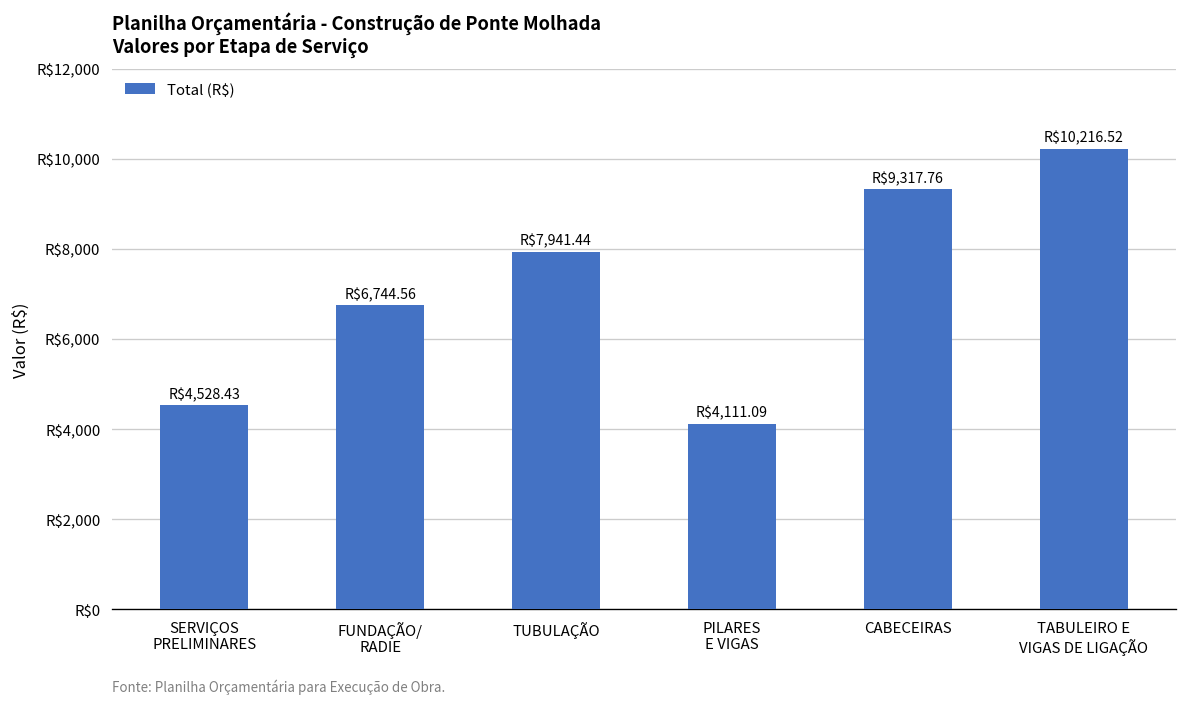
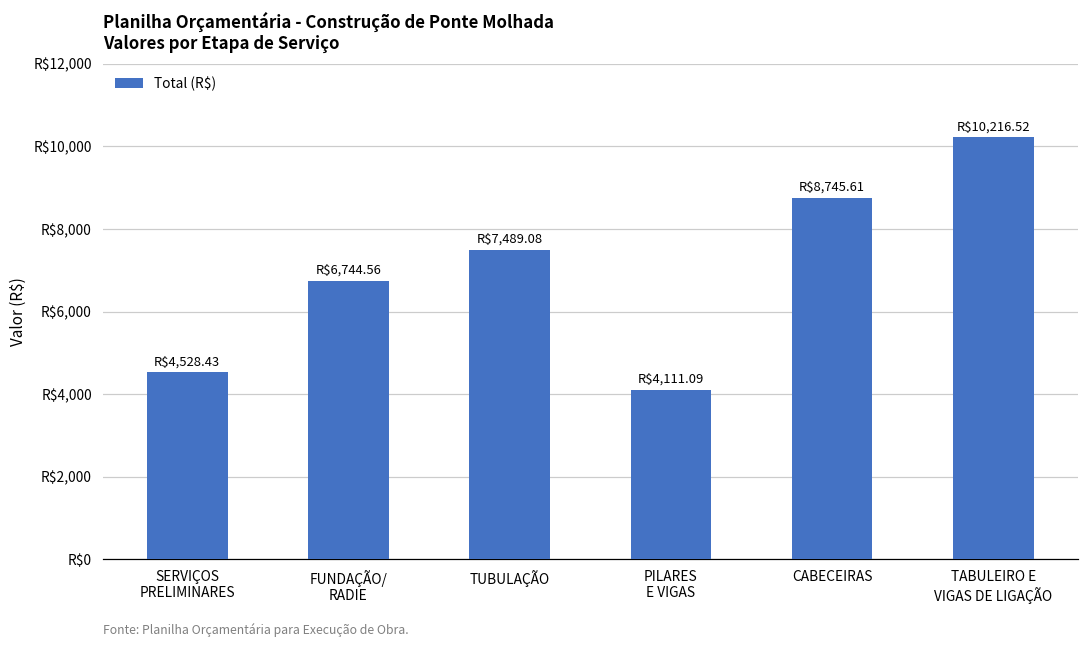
TUBULAÇÃO: $7,941.44 -> $7,489.08
CABECEIRAS: $9,317.76 -> $8,745.61
